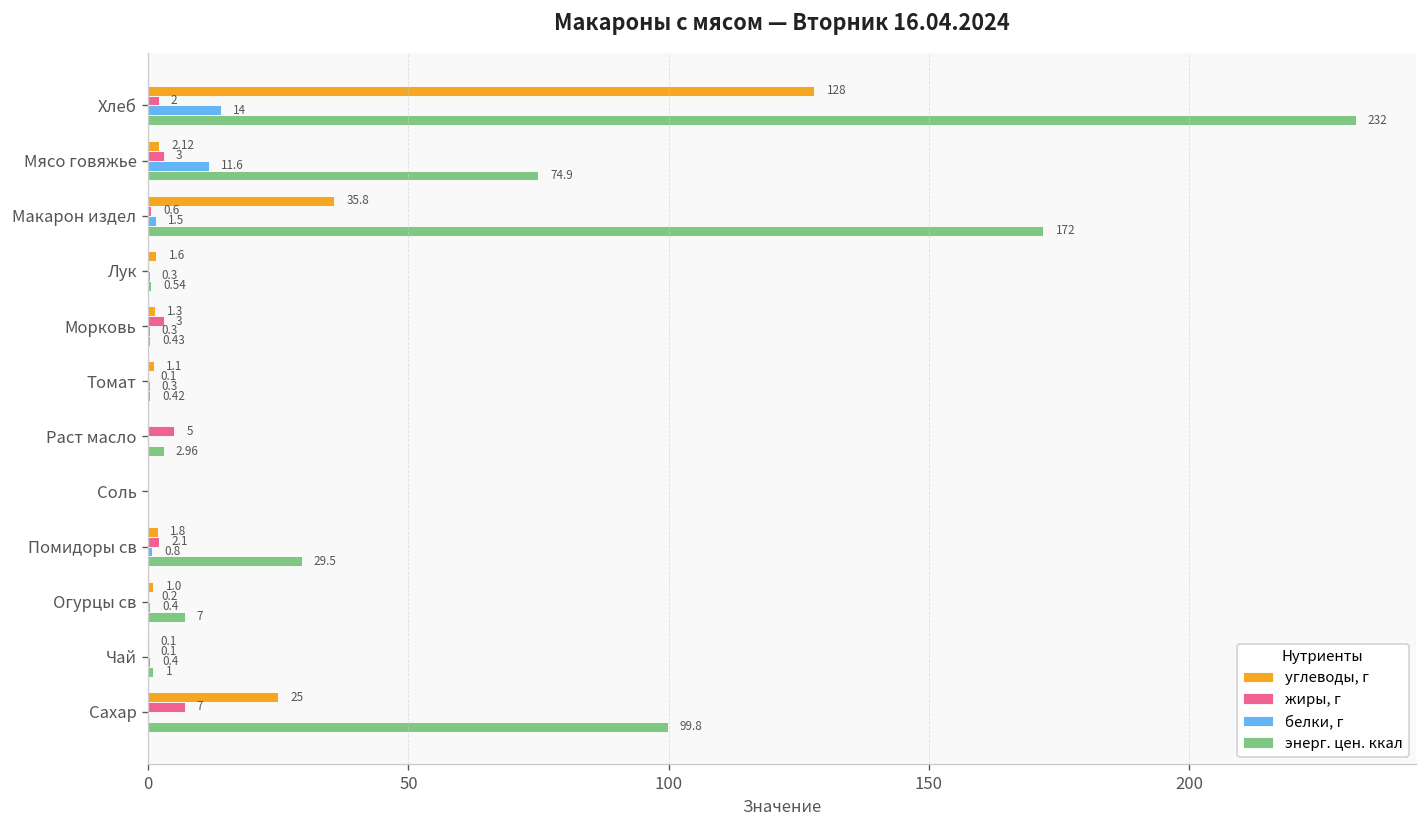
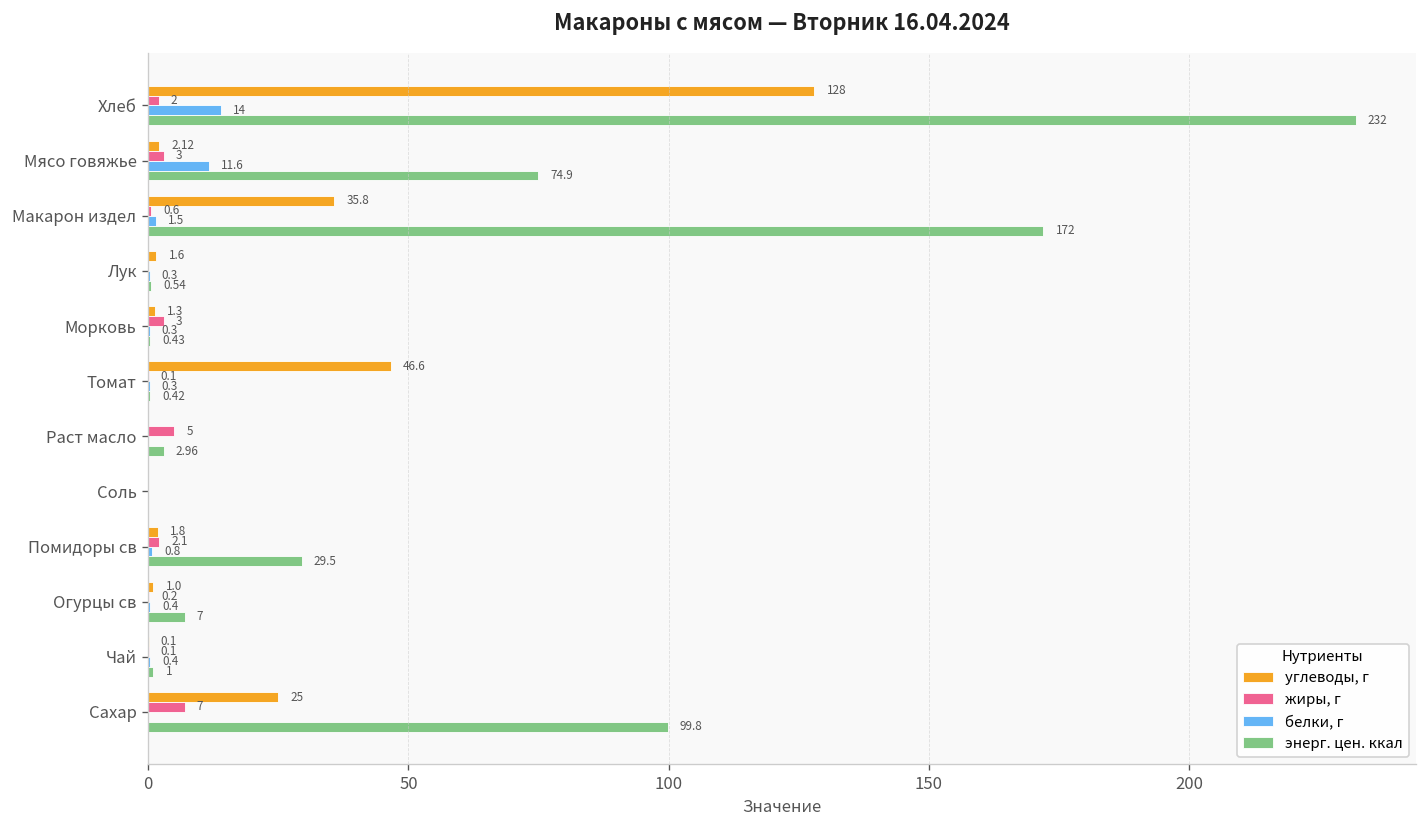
углеводы, г, Томат: 1.1 -> 46.6
